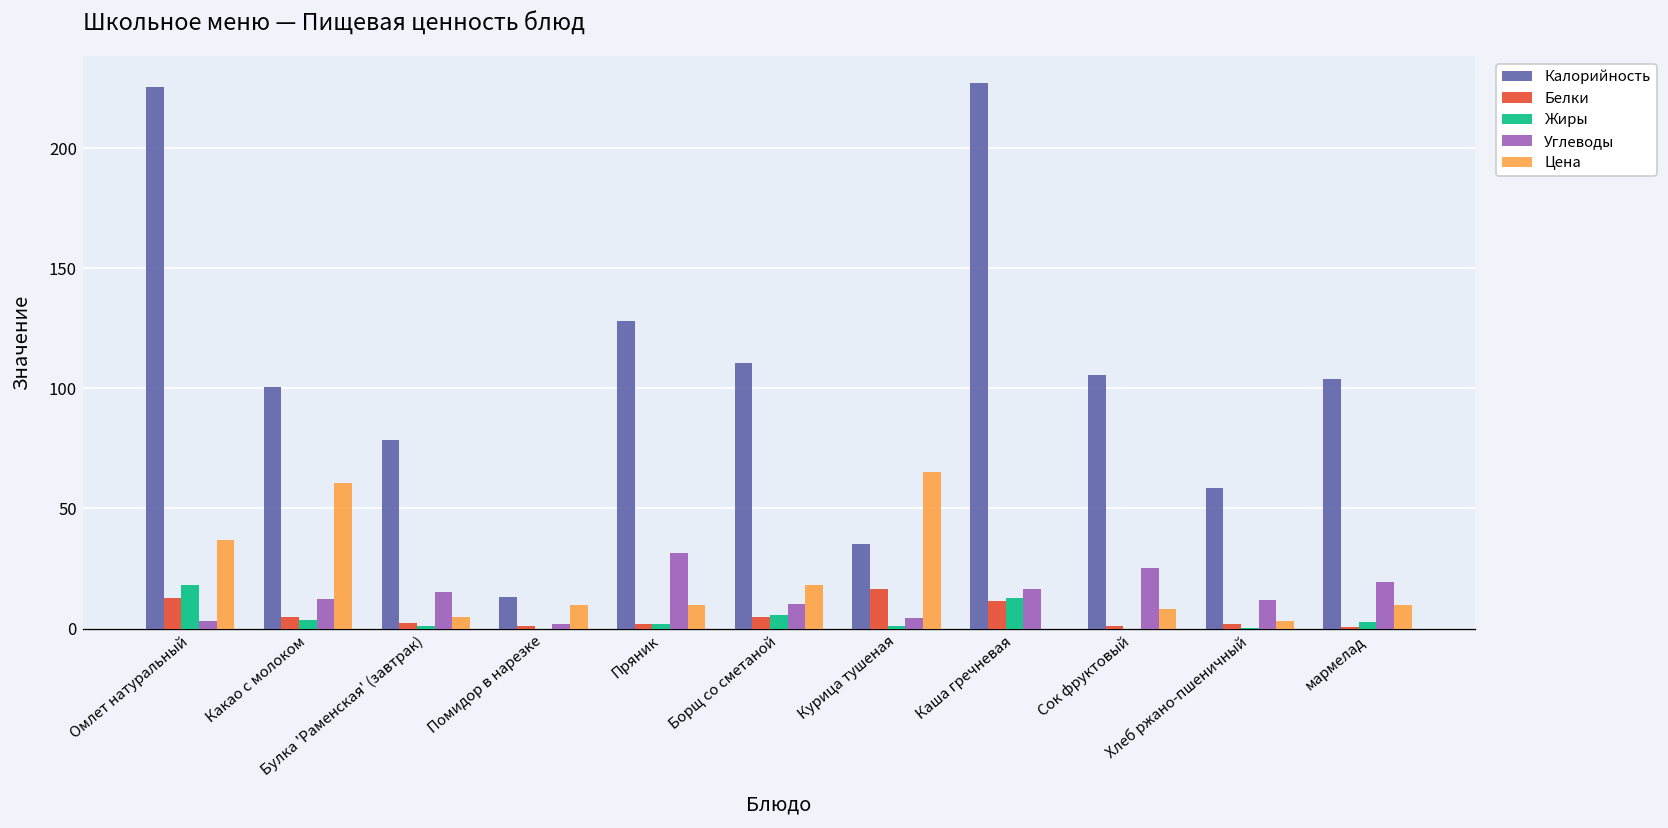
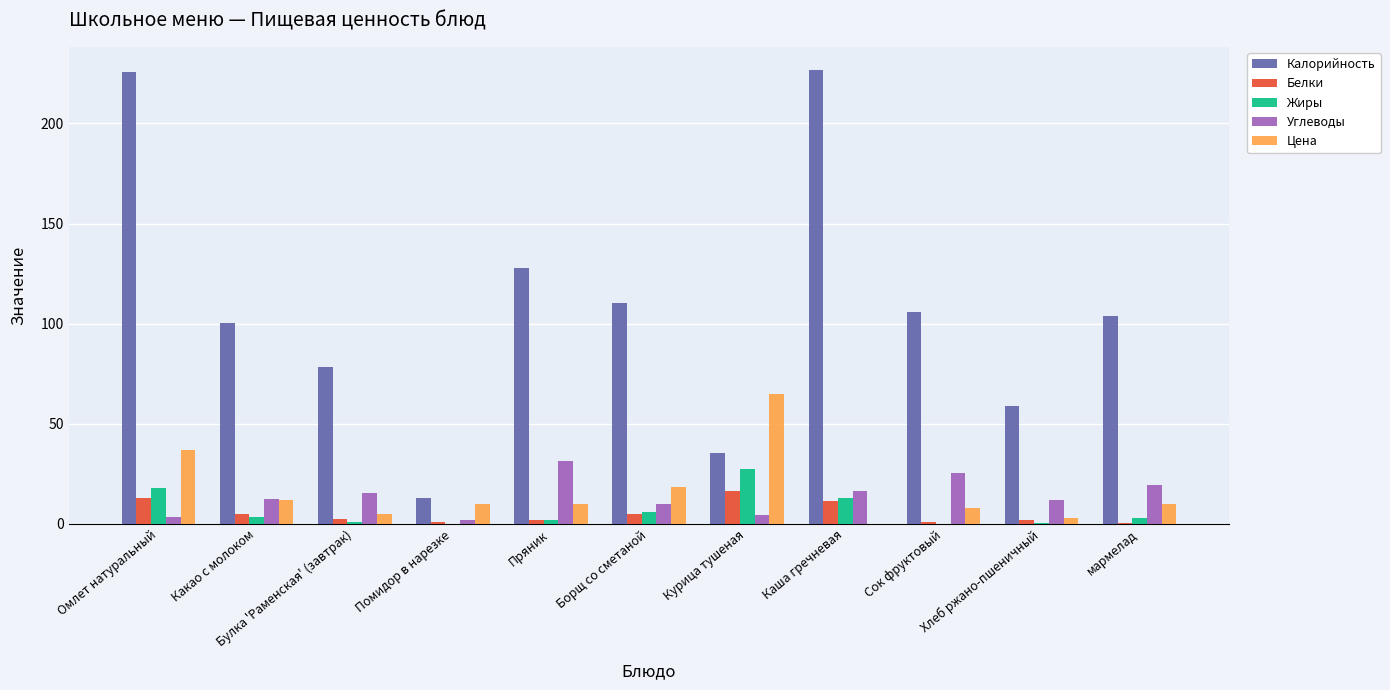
Цена, Какао с молоком: 61 -> 12
Жиры, Курица тушеная: 1 -> 27
